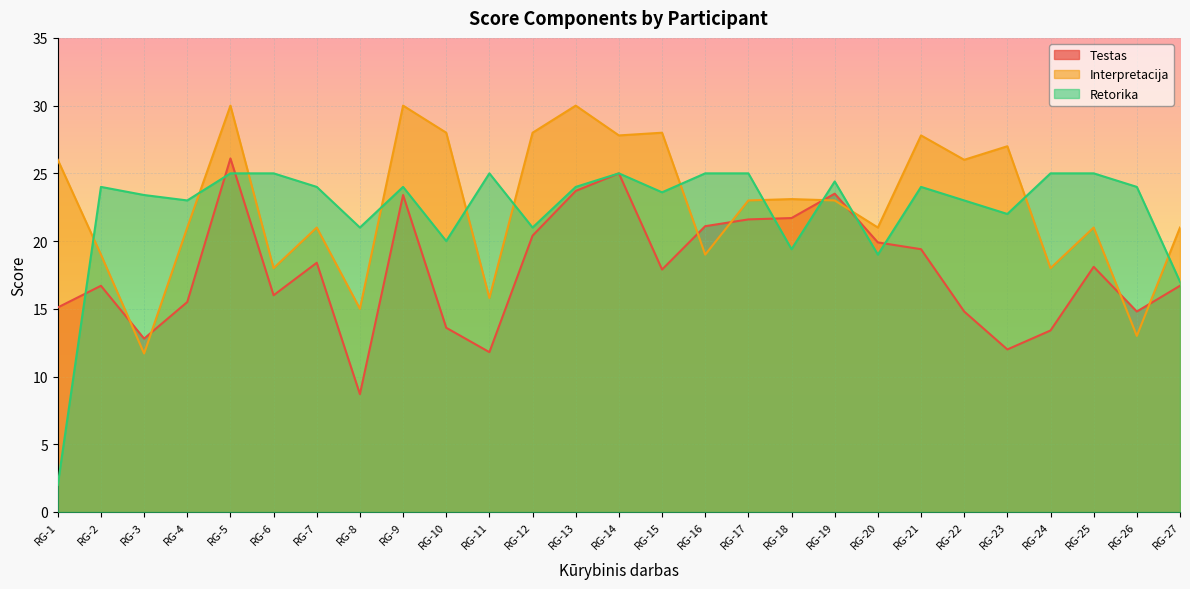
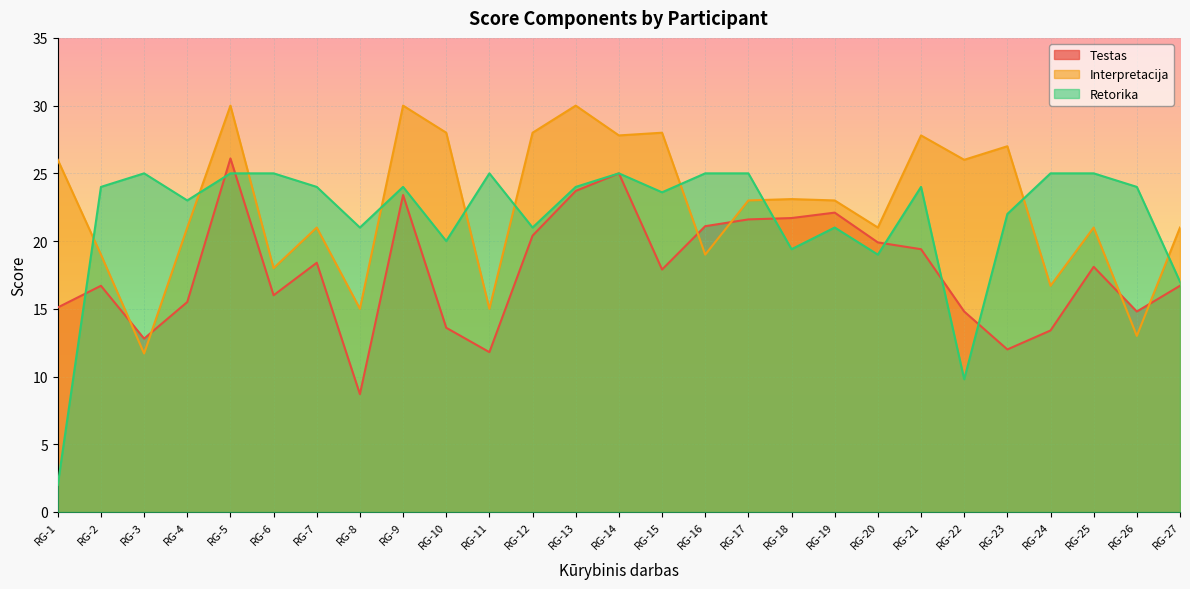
Retorika, RG-3: 23.4 -> 25.0
Interpretacija, RG-11: 15.8 -> 15.0
Testas, RG-19: 23.5 -> 22.1
Retorika, RG-19: 24.4 -> 21.0
Retorika, RG-22: 23.0 -> 9.8
Interpretacija, RG-24: 18.0 -> 16.7
